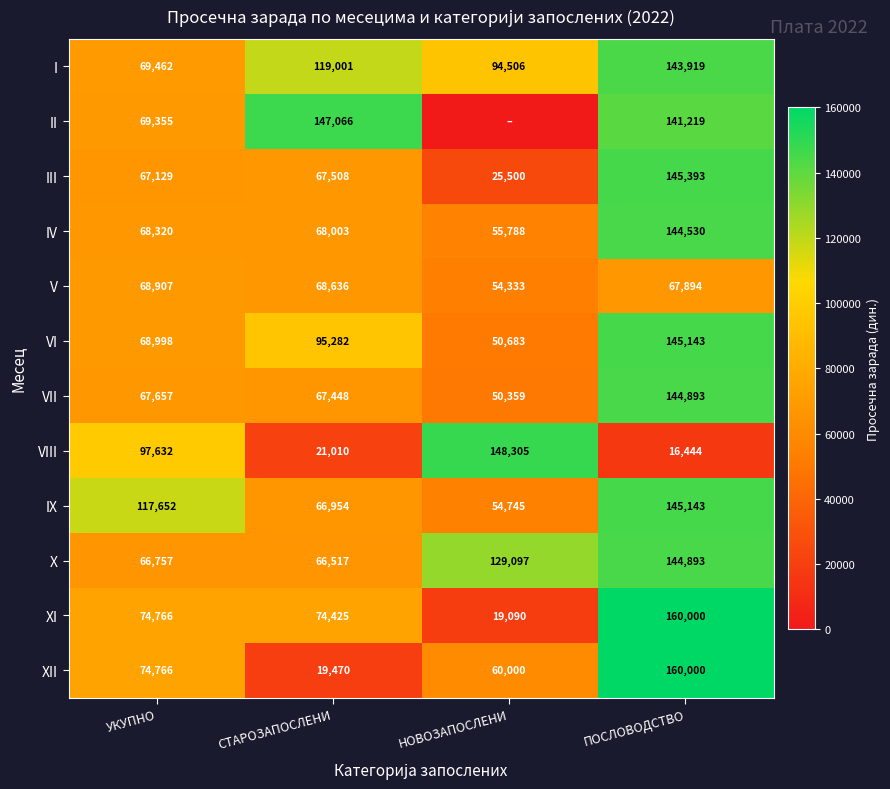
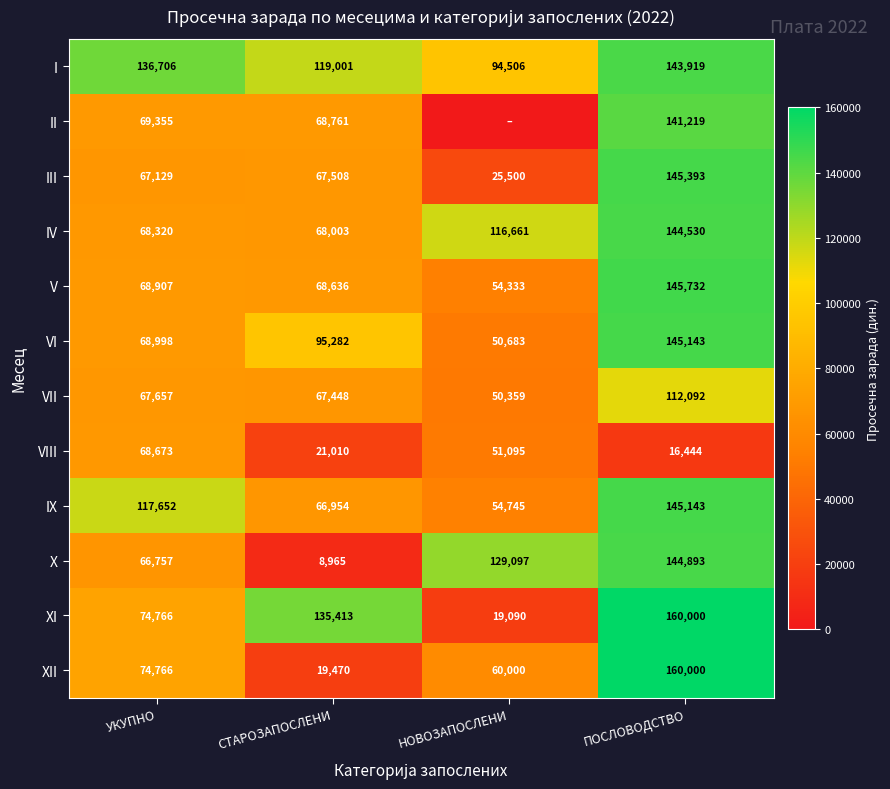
I, УКУПНО: 69,462 -> 136,706
II, СТАРОЗАПОСЛЕНИ: 147,066 -> 68,761
IV, НОВОЗАПОСЛЕНИ: 55,788 -> 116,661
V, ПОСЛОВОДСТВО: 67,894 -> 145,732
VII, ПОСЛОВОДСТВО: 144,893 -> 112,092
VIII, УКУПНО: 97,632 -> 68,673
VIII, НОВОЗАПОСЛЕНИ: 148,305 -> 51,095
X, СТАРОЗАПОСЛЕНИ: 66,517 -> 8,965
XI, СТАРОЗАПОСЛЕНИ: 74,425 -> 135,413
